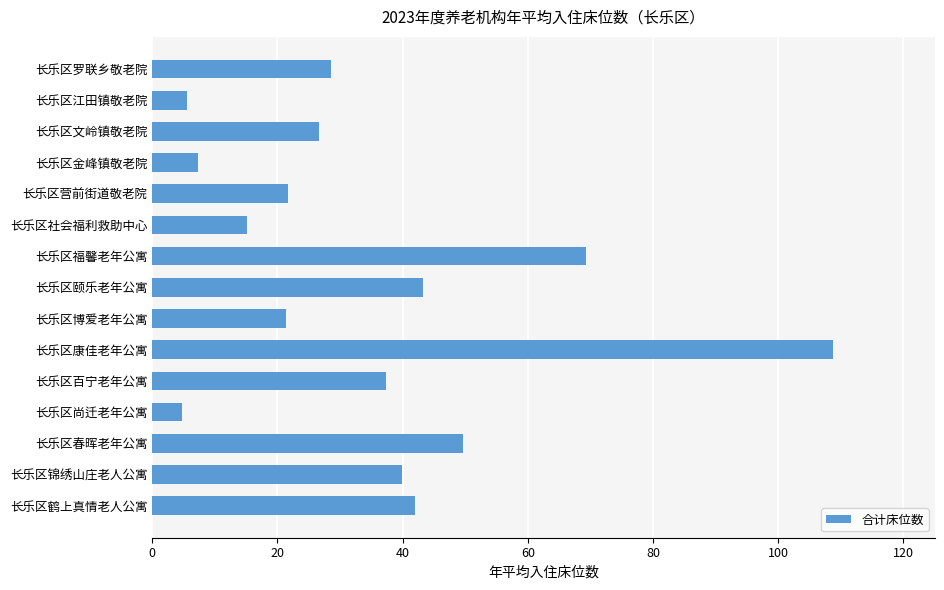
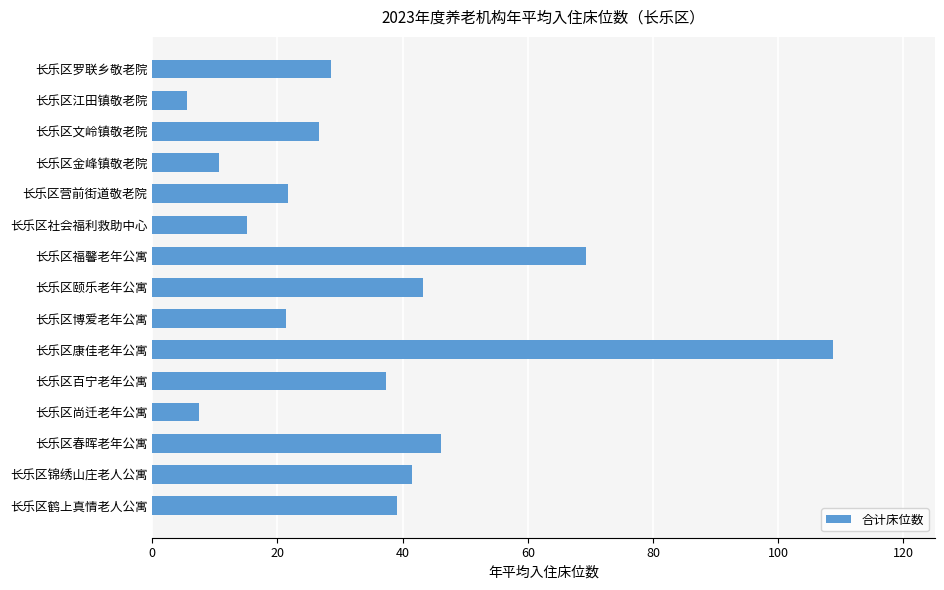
长乐区金峰镇敬老院: 7 -> 11
长乐区尚迁老年公寓: 5 -> 7
长乐区春晖老年公寓: 50 -> 46
长乐区锦绣山庄老人公寓: 40 -> 42
长乐区鹤上真情老人公寓: 42 -> 39
